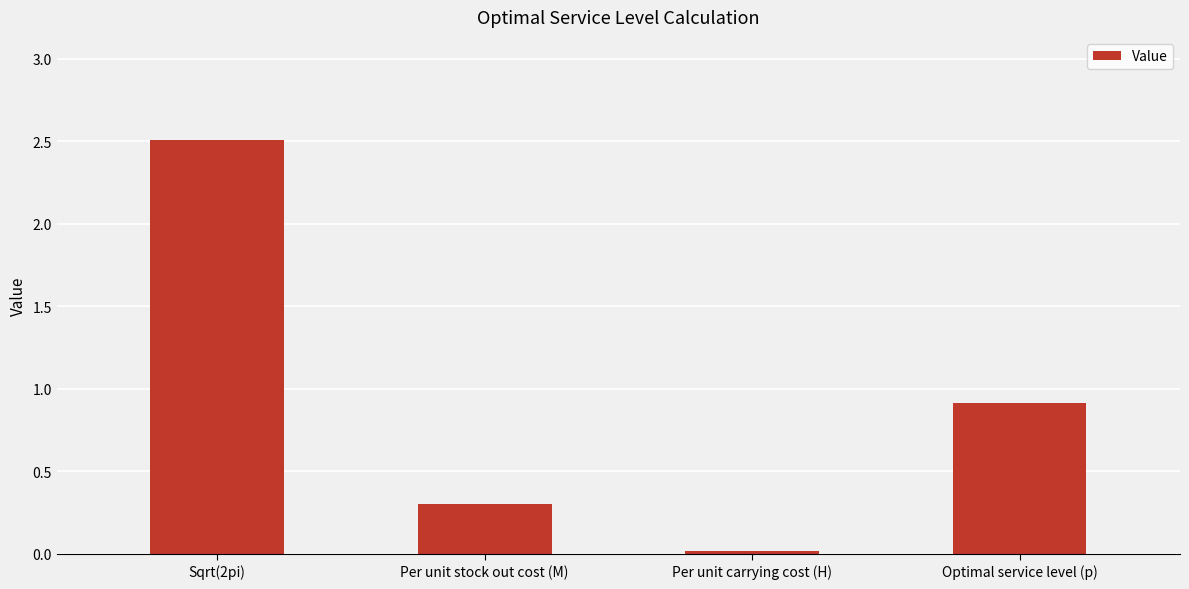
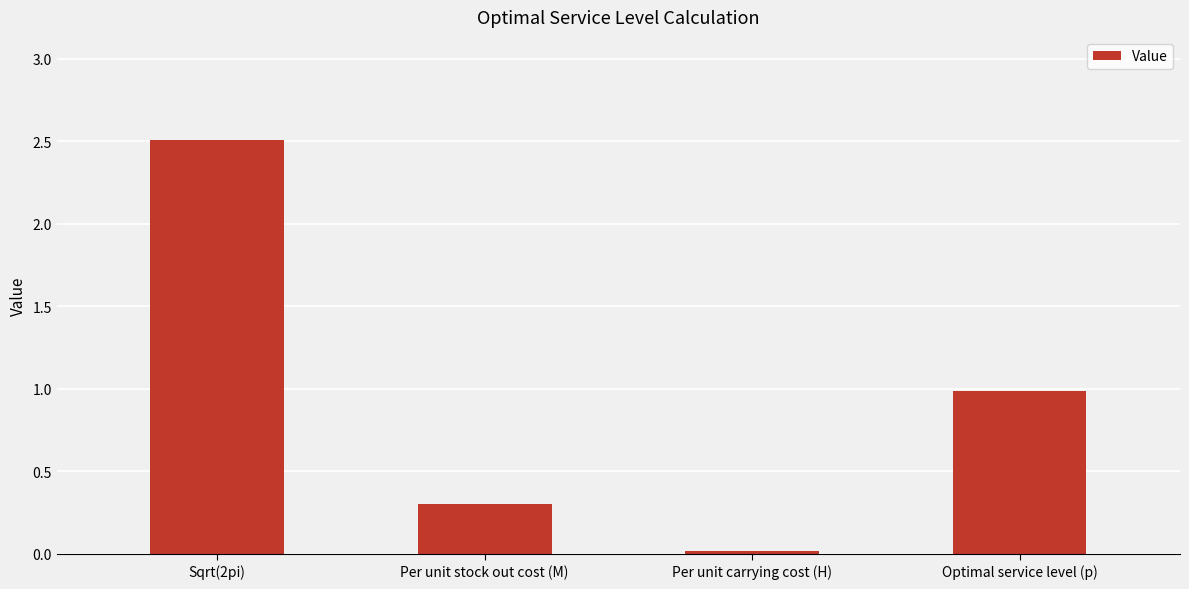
Optimal service level (p): 0.91 -> 0.99
